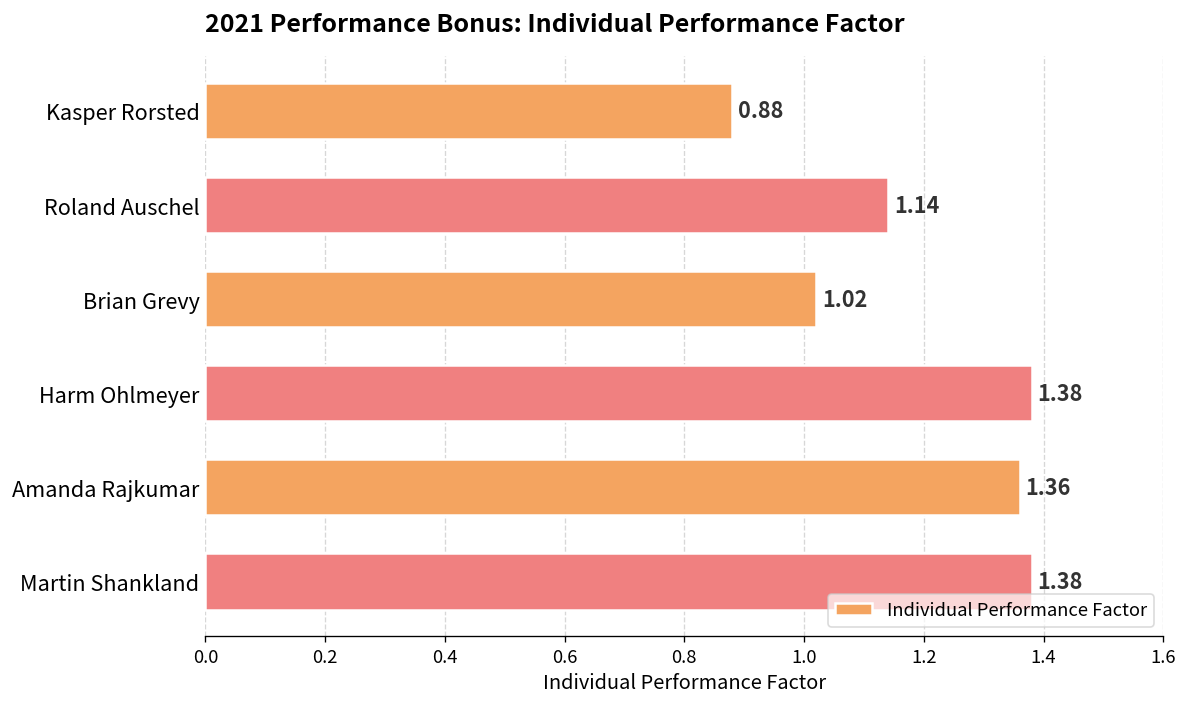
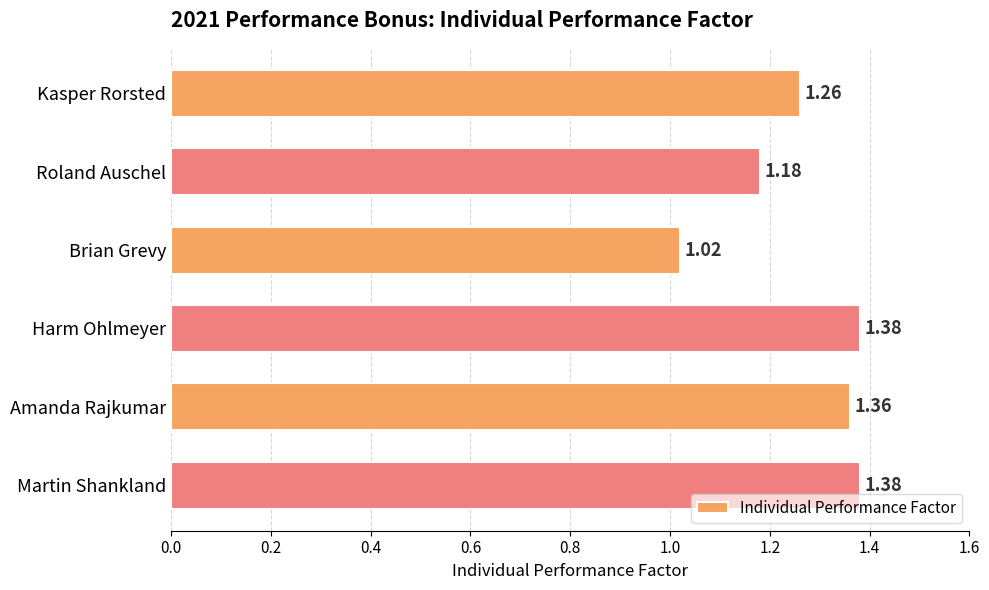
Kasper Rorsted: 0.88 -> 1.26
Roland Auschel: 1.14 -> 1.18
